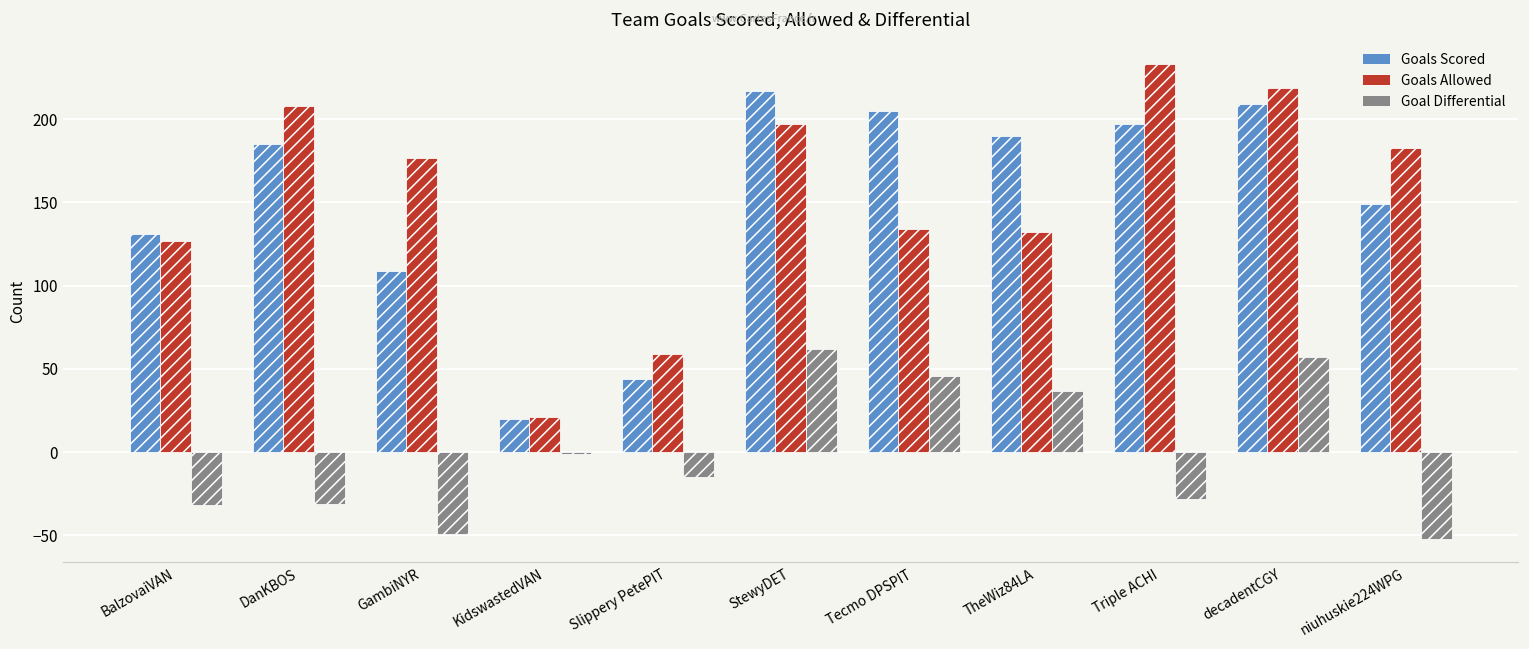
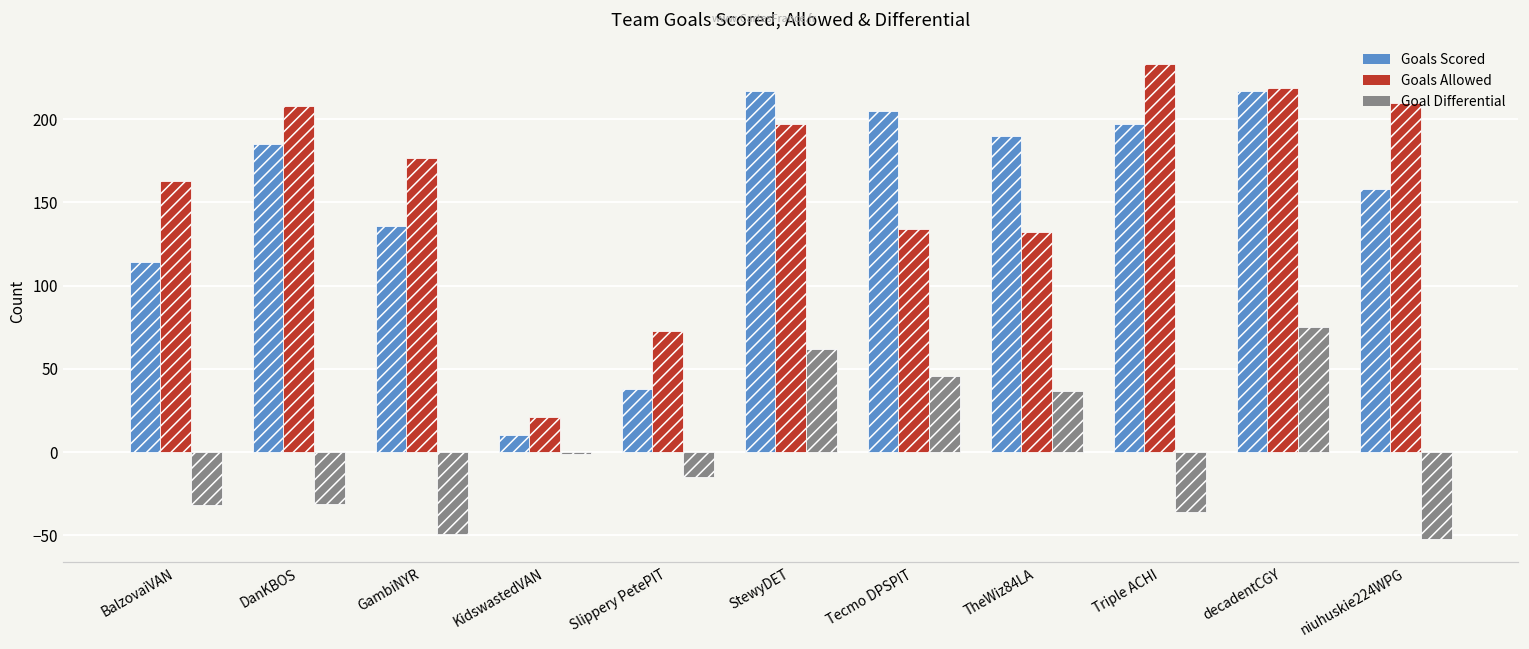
Goals Scored, BalzovaiVAN: 131 -> 114
Goals Allowed, BalzovaiVAN: 127 -> 163
Goals Scored, GambiNYR: 109 -> 136
Goals Scored, KidswastedVAN: 20 -> 10
Goals Scored, Slippery PetePIT: 44 -> 38
Goals Allowed, Slippery PetePIT: 59 -> 73
Goal Differential, Triple ACHI: -28 -> -36
Goals Scored, decadentCGY: 209 -> 217
Goal Differential, decadentCGY: 57 -> 75
Goals Scored, niuhuskie224WPG: 149 -> 158
Goals Allowed, niuhuskie224WPG: 183 -> 210
